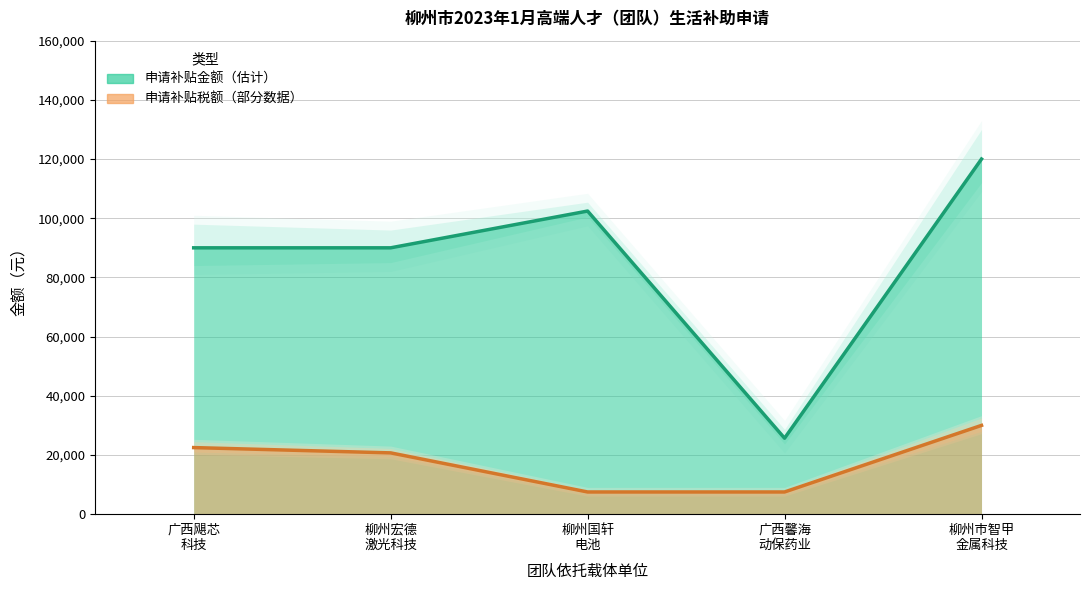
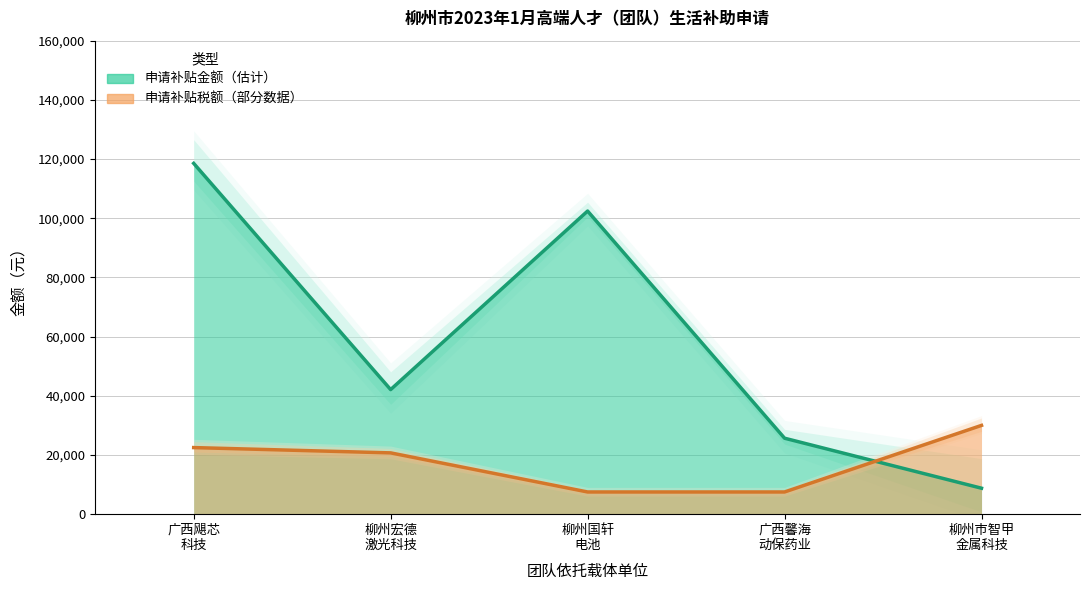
申请补贴金额（估计）, 广西飓芯 科技: 90,000 -> 119,000
申请补贴金额（估计）, 柳州宏德 激光科技: 90,000 -> 42,000
申请补贴金额（估计）, 柳州市智甲 金属科技: 120,000 -> 9,000
